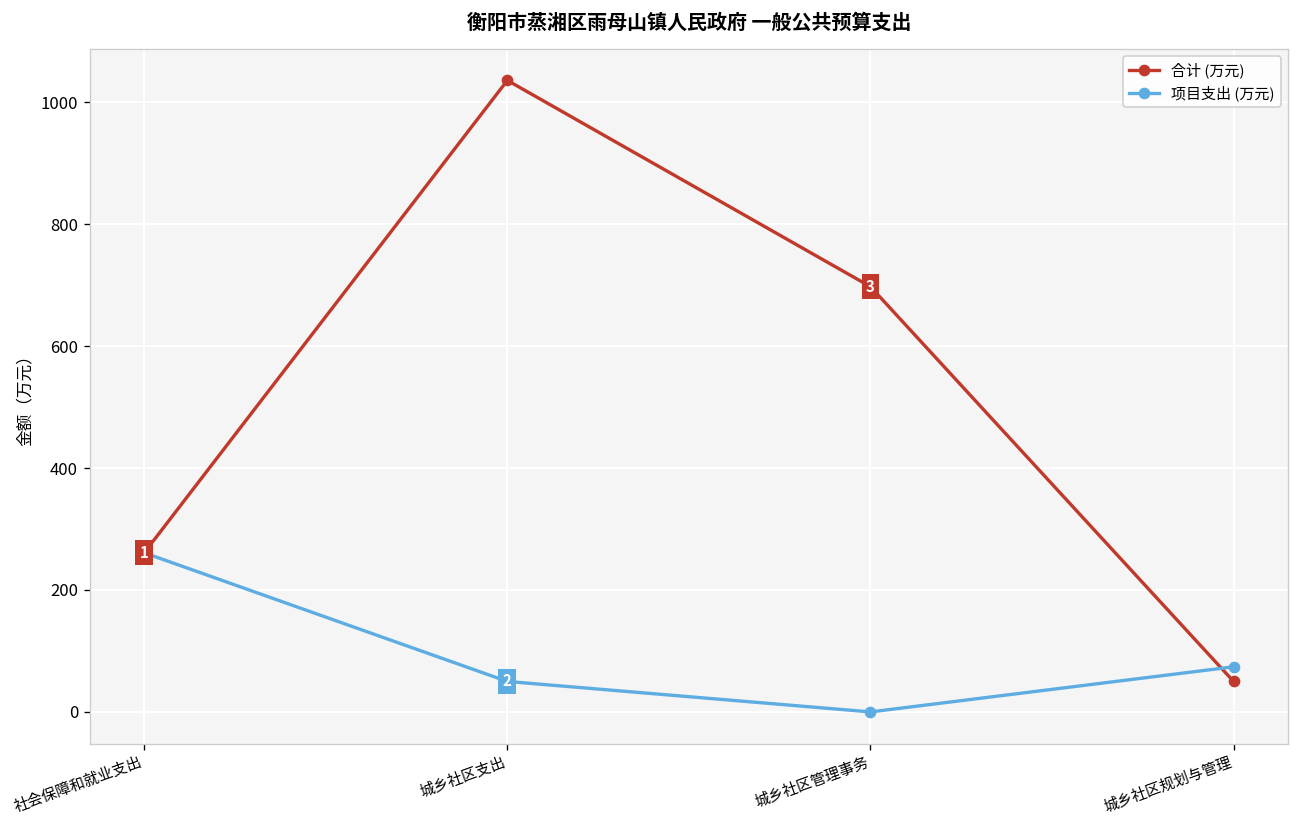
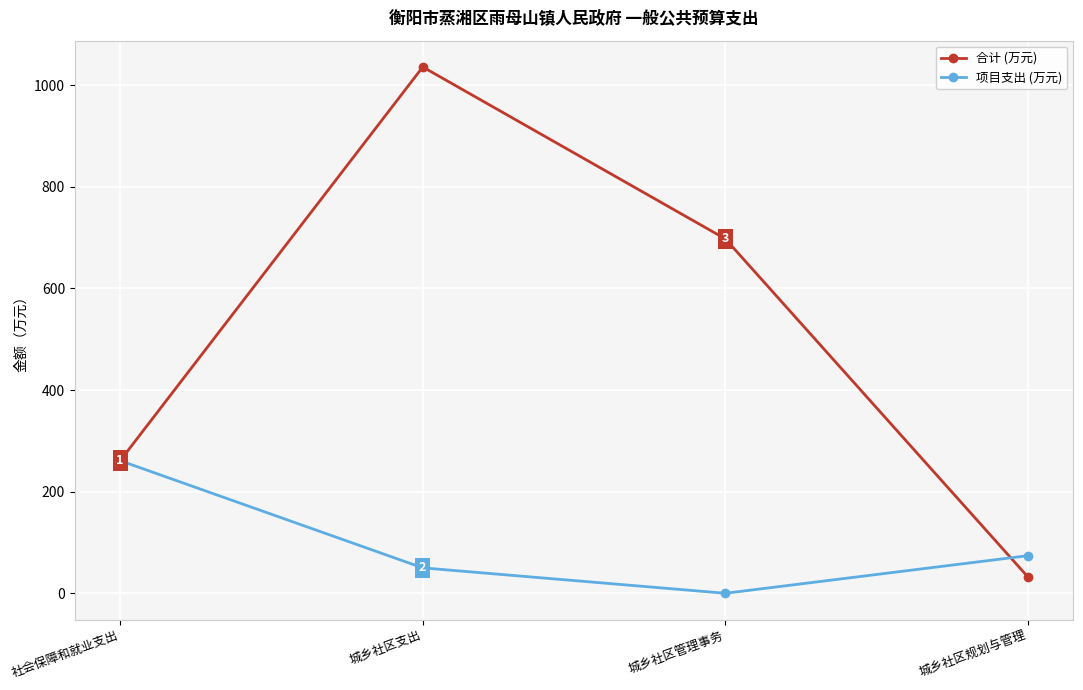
合计 (万元), 城乡社区规划与管理: 50 -> 30
